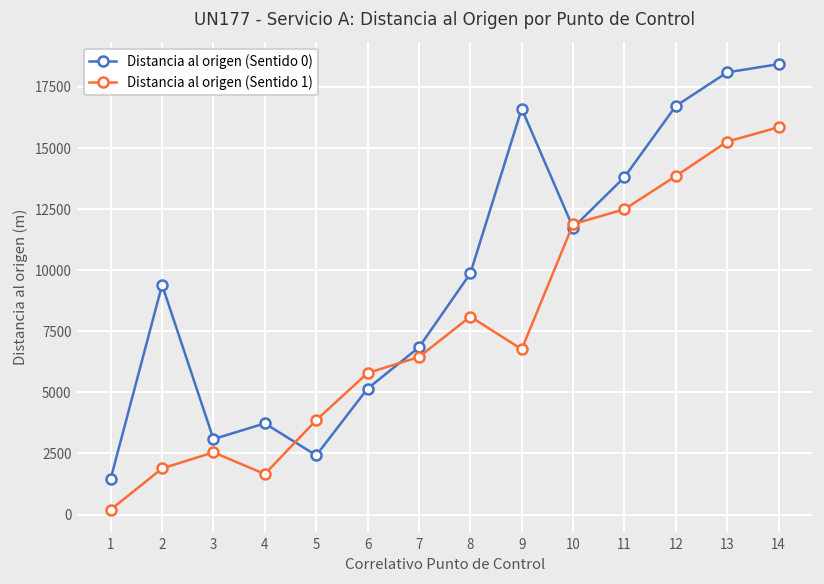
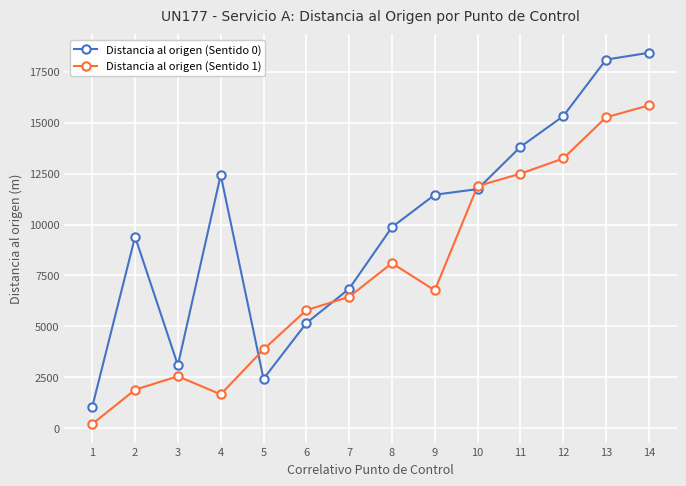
Distancia al origen (Sentido 0), 1: 1500 -> 1000
Distancia al origen (Sentido 0), 4: 3700 -> 12400
Distancia al origen (Sentido 0), 9: 16600 -> 11500
Distancia al origen (Sentido 0), 12: 16700 -> 15300
Distancia al origen (Sentido 1), 12: 13900 -> 13200
